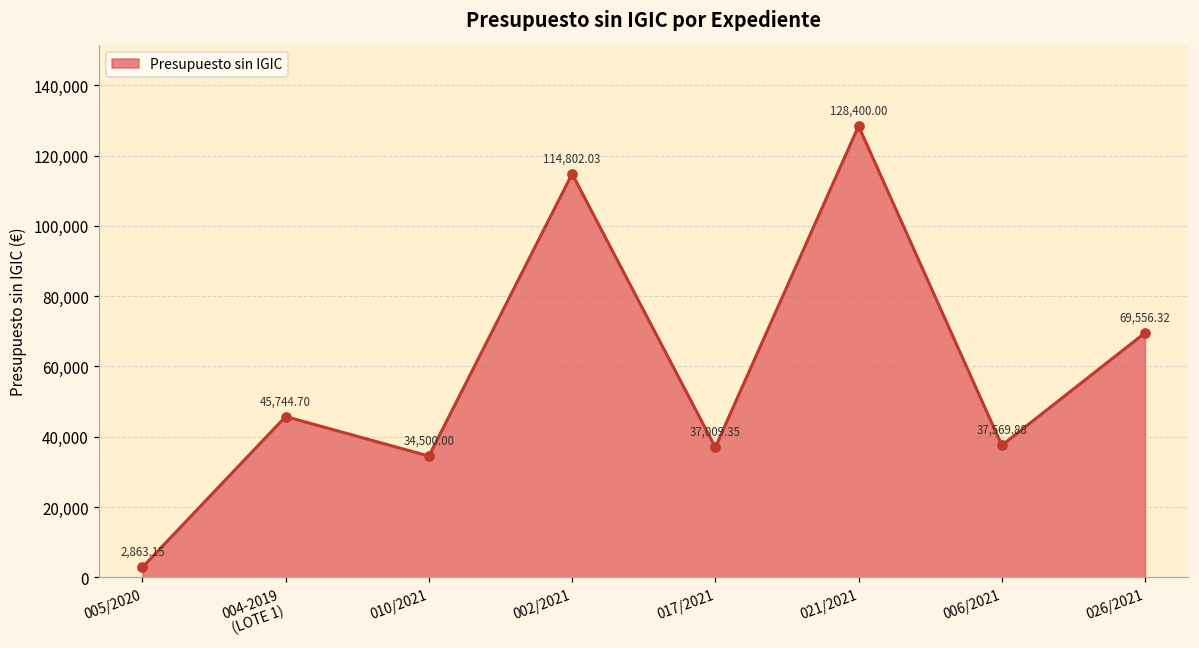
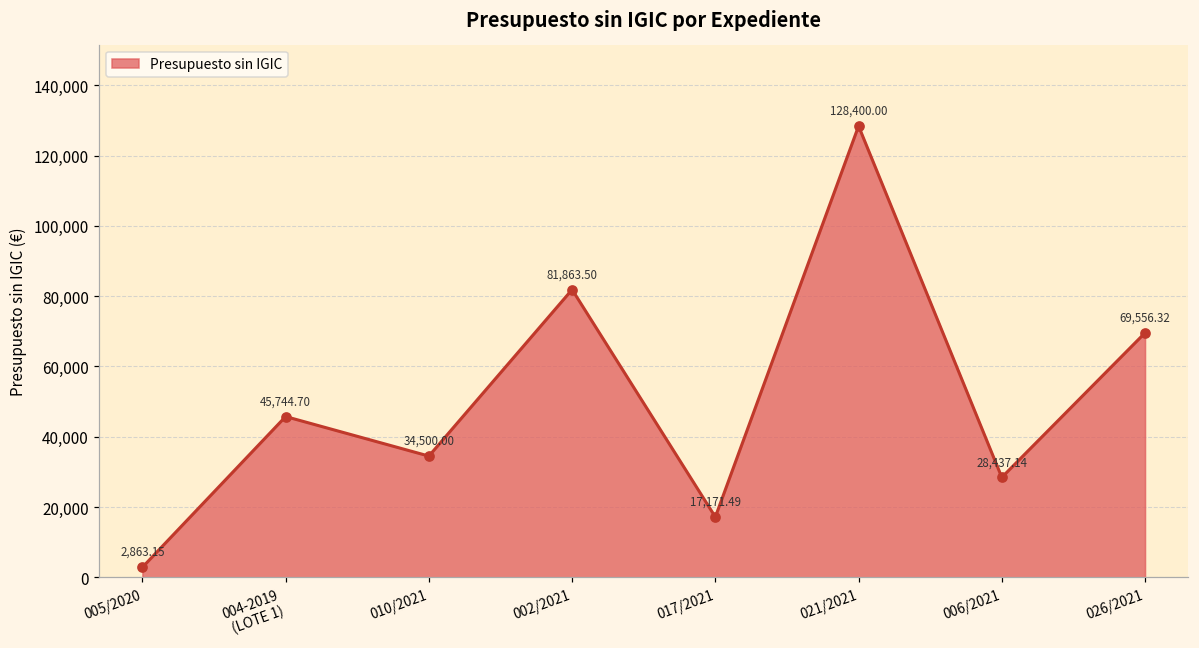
002/2021: 114,802.03 -> 81,863.50
017/2021: 37,009.35 -> 17,171.49
006/2021: 37,569.88 -> 28,437.14
